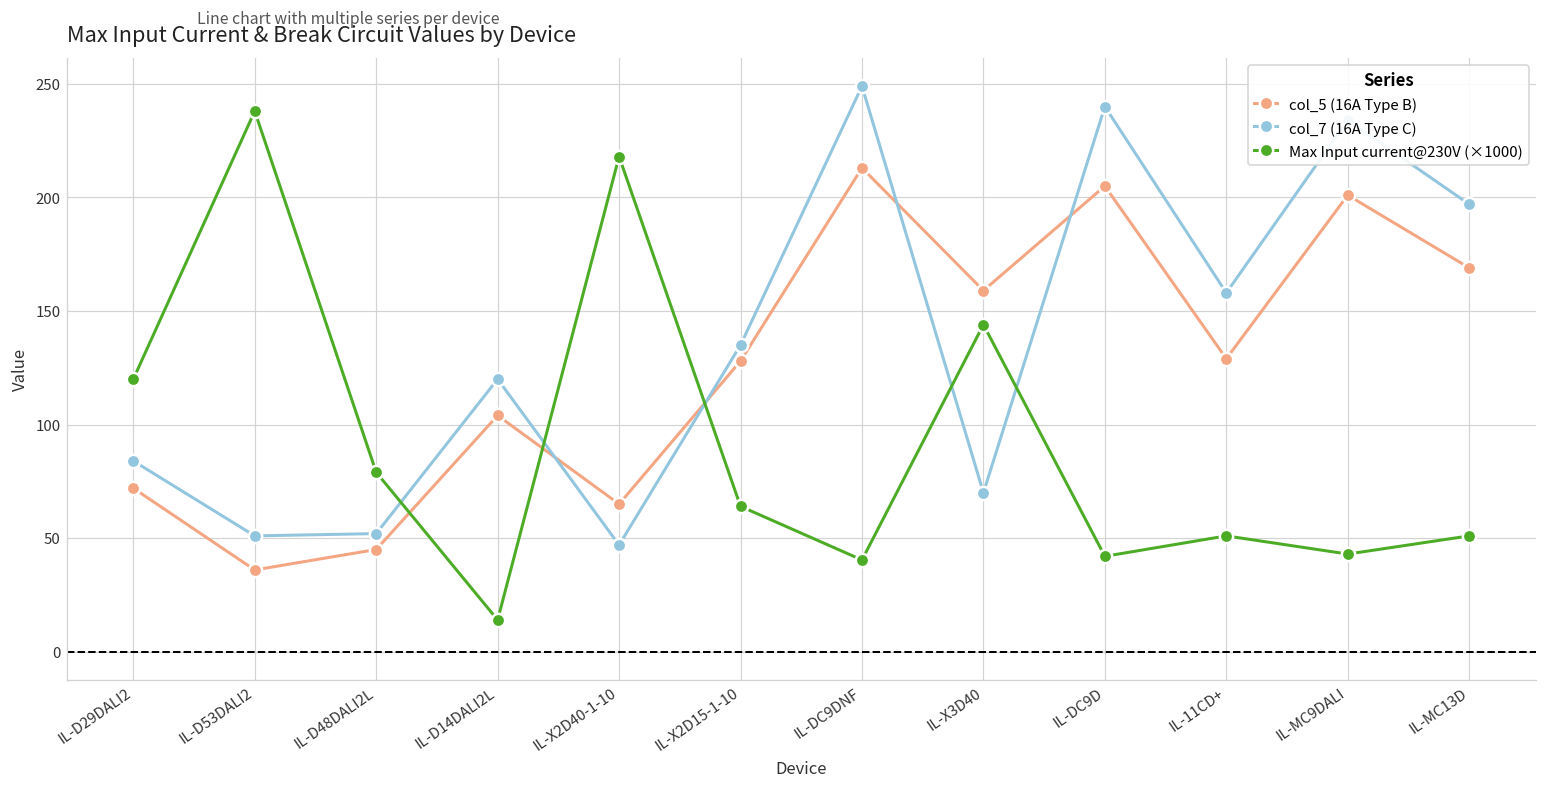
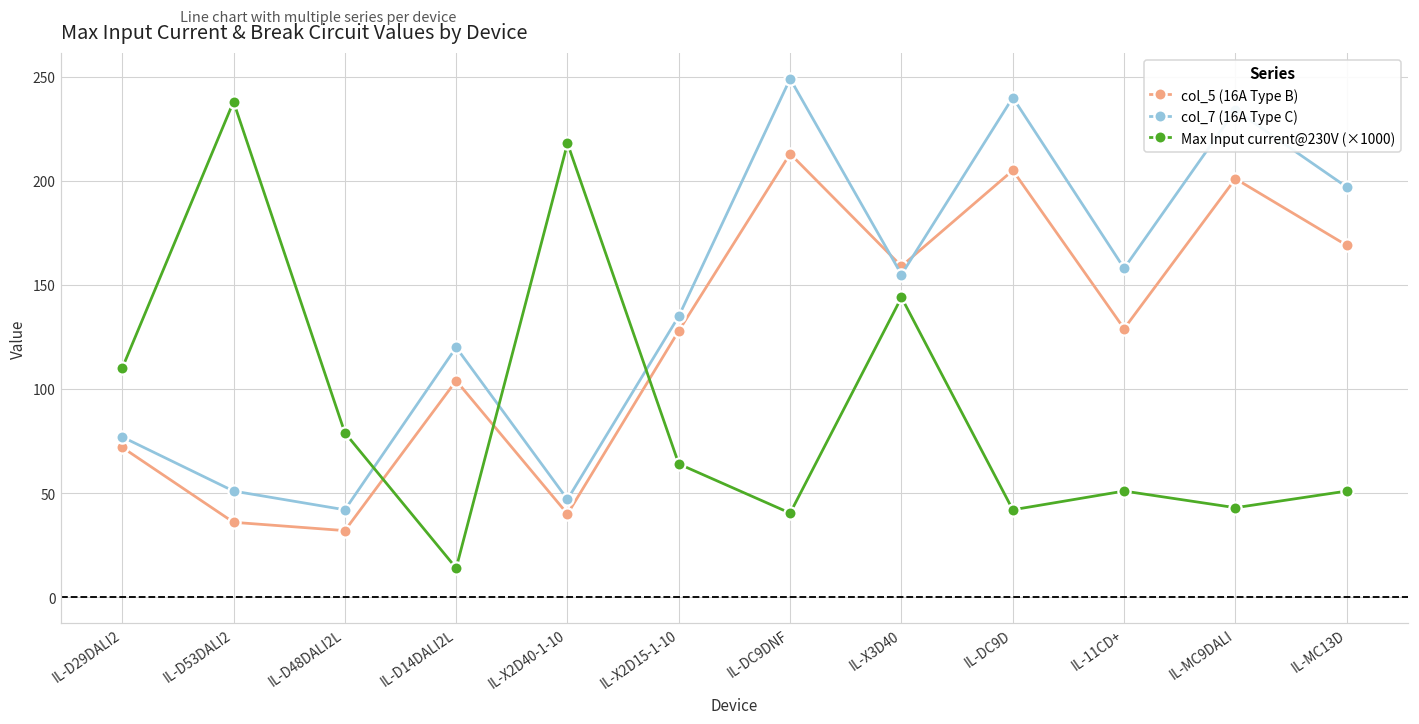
col_7 (16A Type C), IL-D29DALI2: 84 -> 77
Max Input current@230V (×1000), IL-D29DALI2: 120 -> 110
col_5 (16A Type B), IL-D48DALI2L: 45 -> 32
col_7 (16A Type C), IL-D48DALI2L: 52 -> 42
col_5 (16A Type B), IL-X2D40-1-10: 65 -> 40
col_7 (16A Type C), IL-X3D40: 70 -> 155
